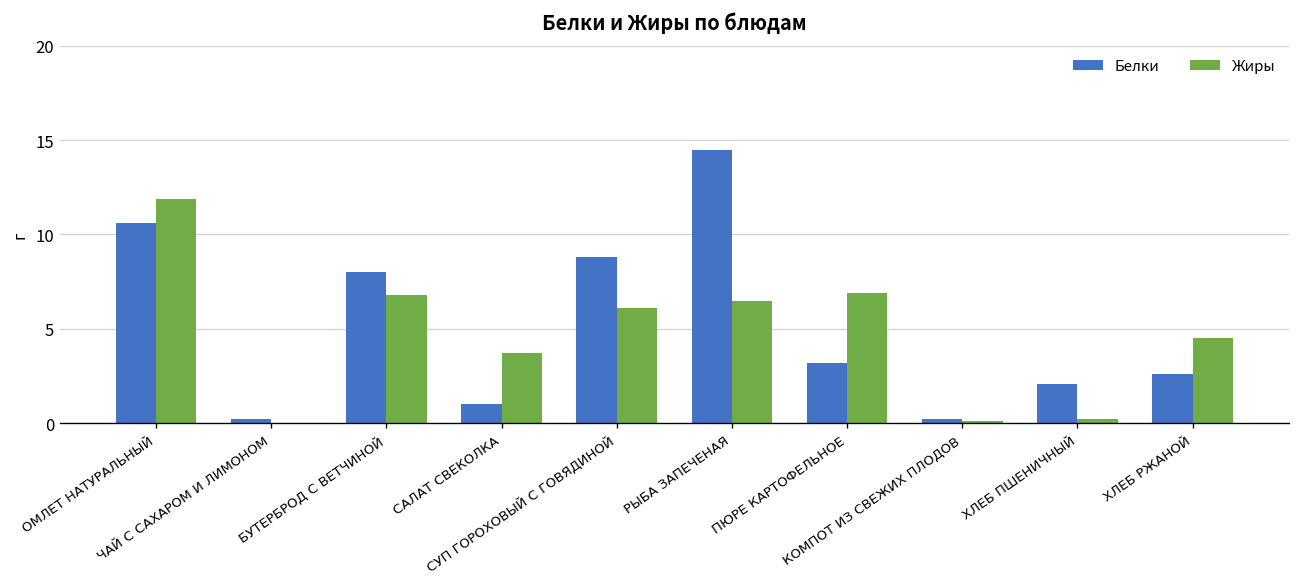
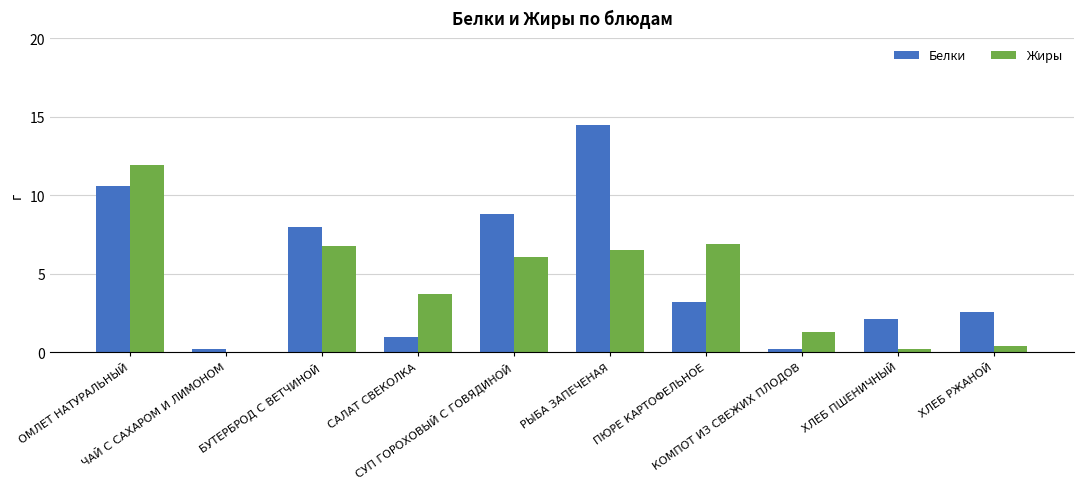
Жиры, КОМПОТ ИЗ СВЕЖИХ ПЛОДОВ: 0.1 -> 1.3
Жиры, ХЛЕБ РЖАНОЙ: 4.5 -> 0.4
